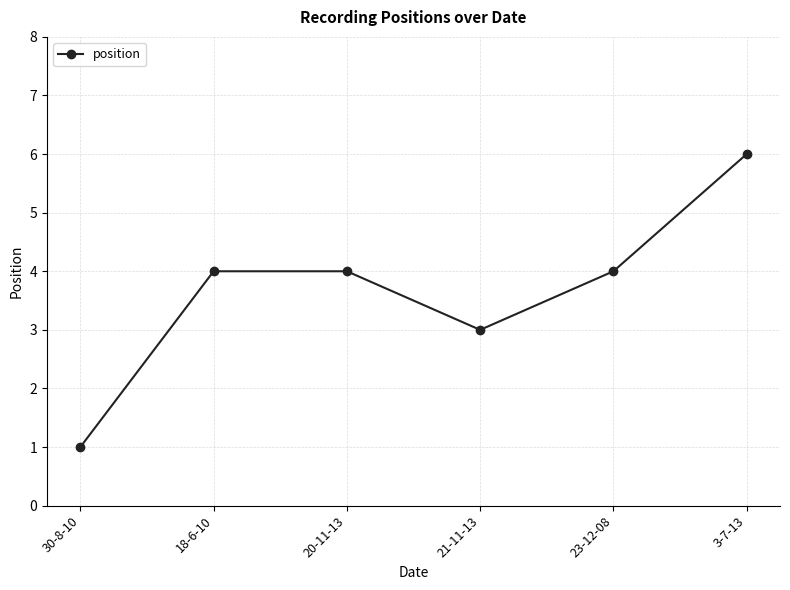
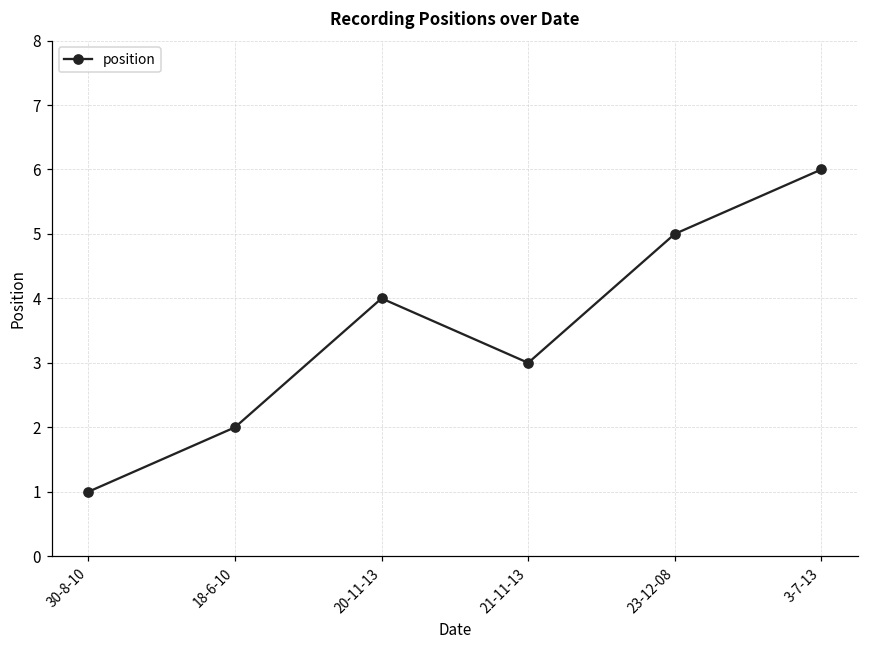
18-6-10: 4 -> 2
23-12-08: 4 -> 5
